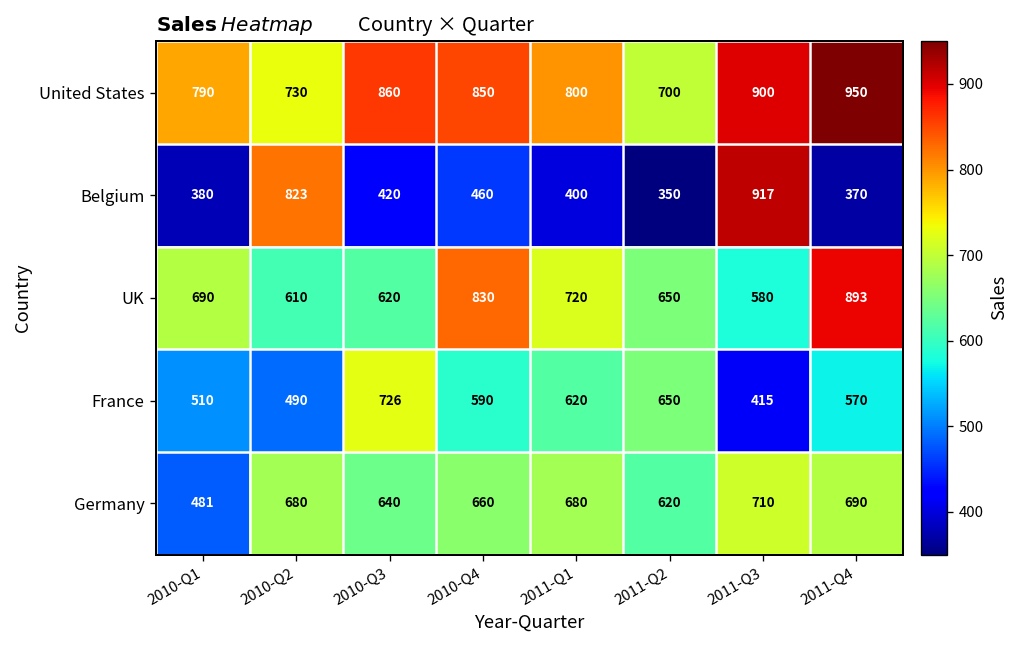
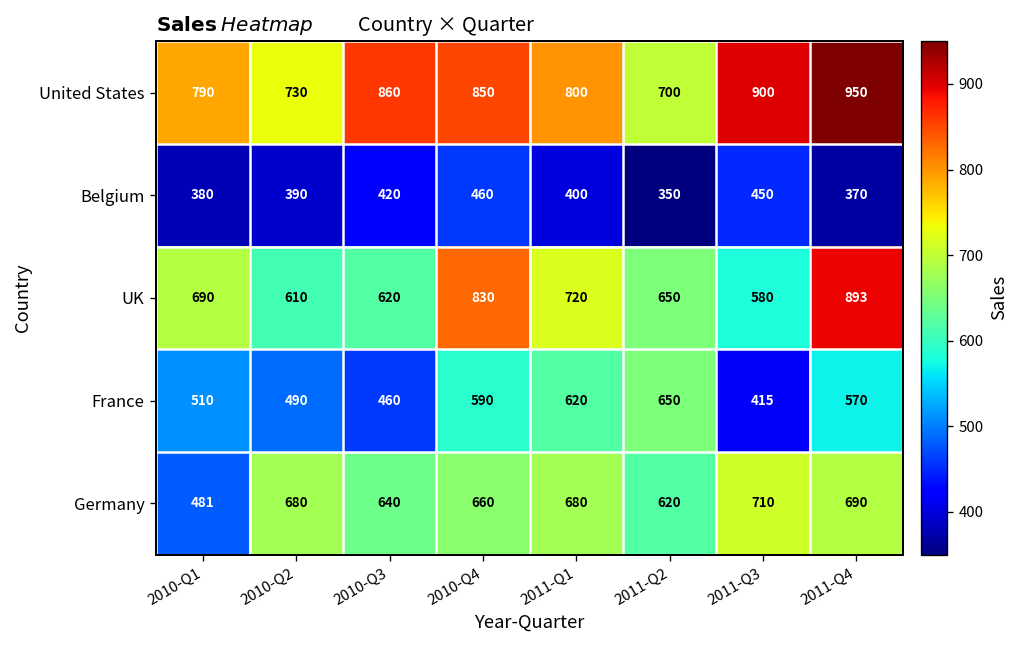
Belgium, 2010-Q2: 823 -> 390
Belgium, 2011-Q3: 917 -> 450
France, 2010-Q3: 726 -> 460
